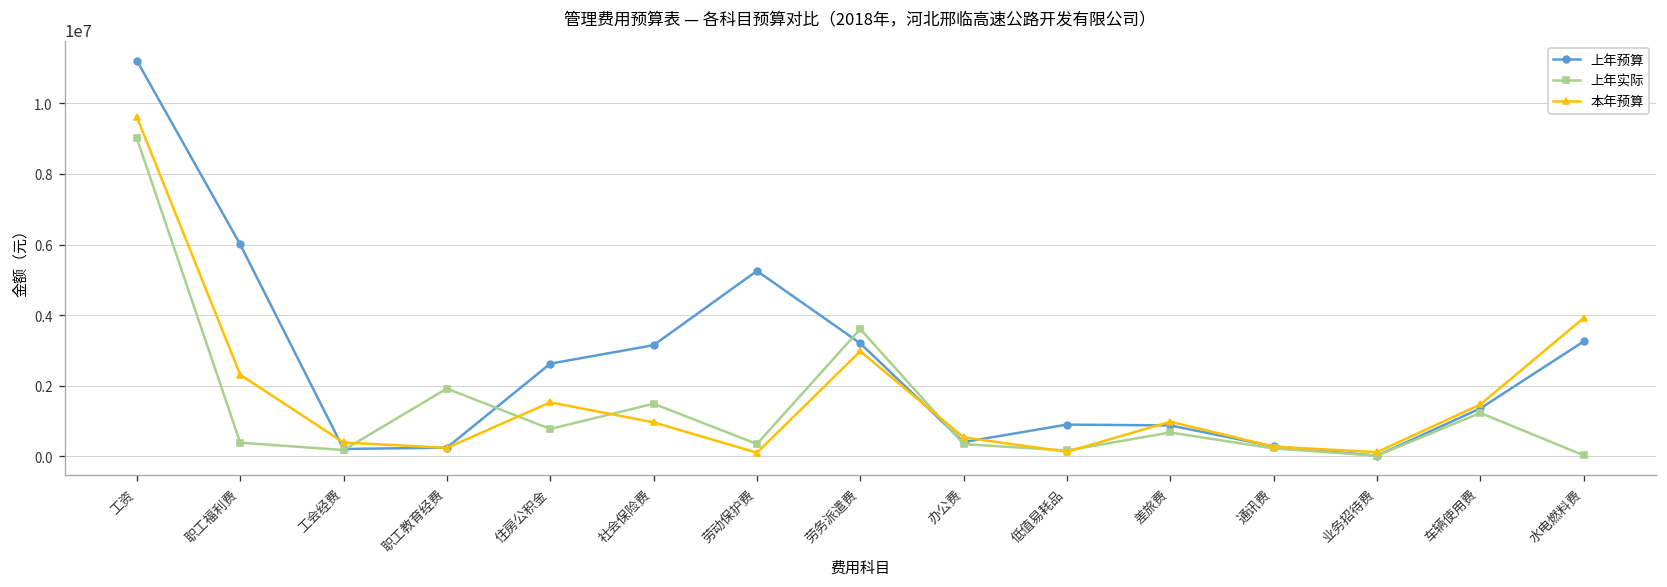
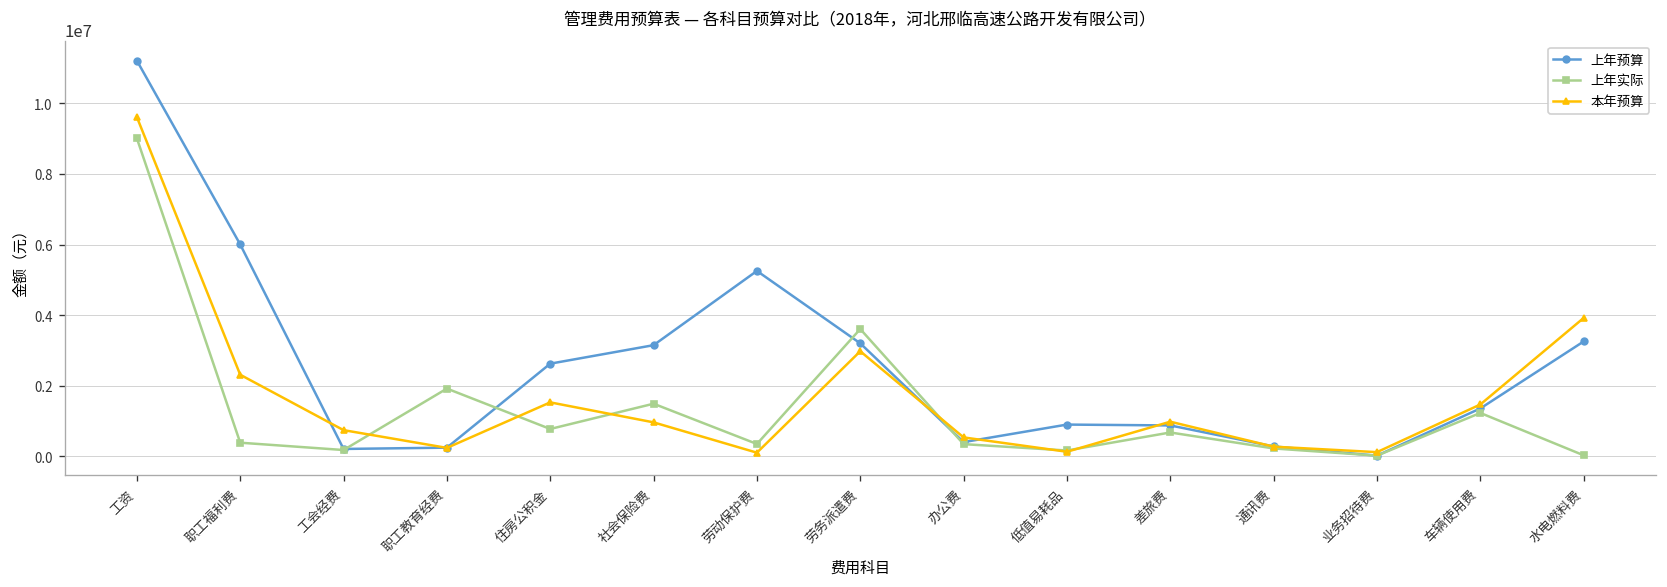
本年预算, 工会经费: 400000 -> 700000
